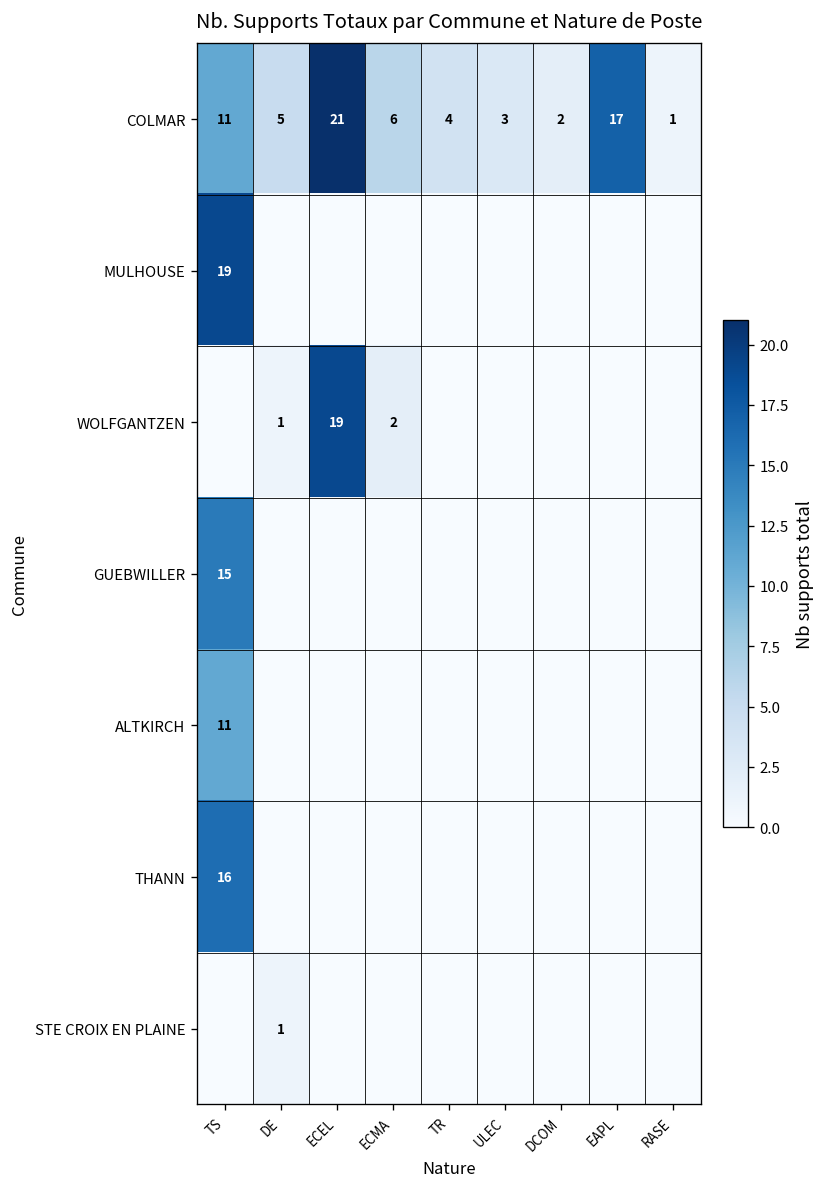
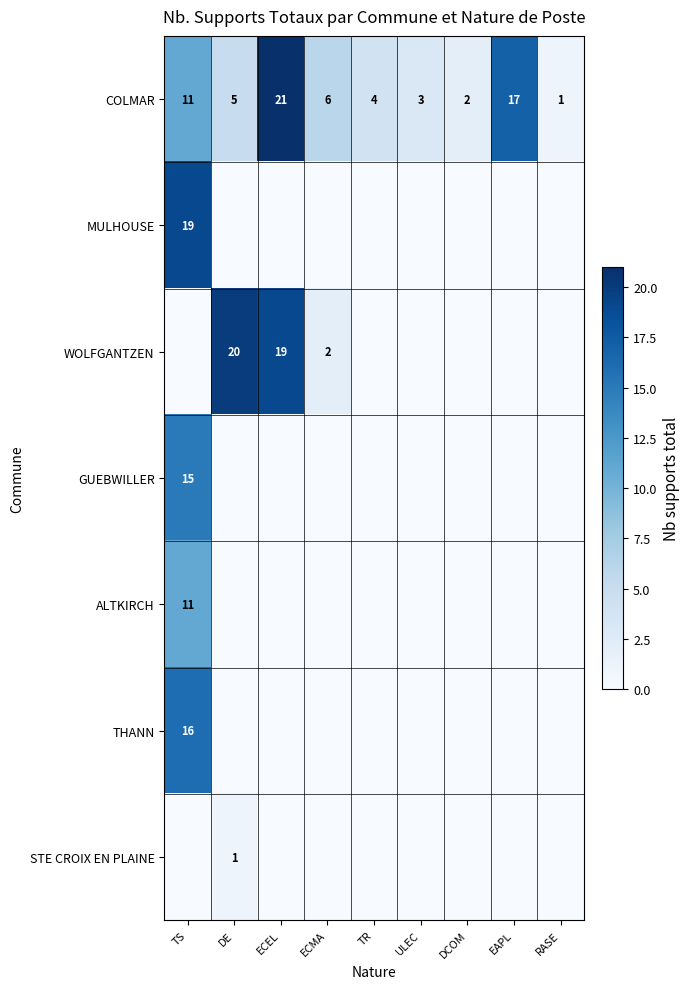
WOLFGANTZEN, DE: 1 -> 20
